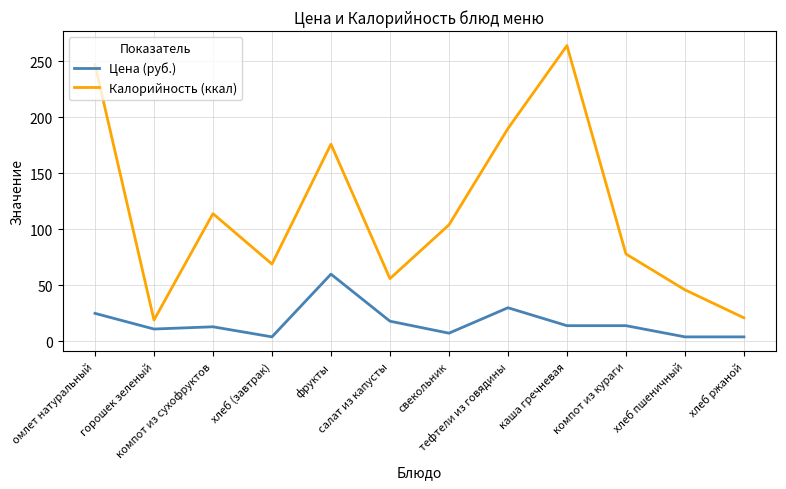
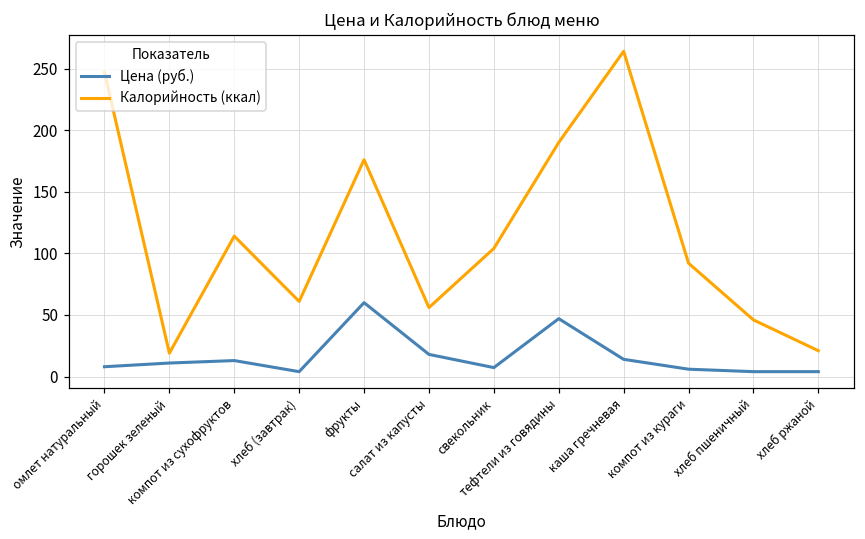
Цена (руб.), омлет натуральный: 25 -> 8
Калорийность (ккал), хлеб (завтрак): 69 -> 61
Цена (руб.), тефтели из говядины: 30 -> 47
Цена (руб.), компот из кураги: 14 -> 6
Калорийность (ккал), компот из кураги: 78 -> 92
